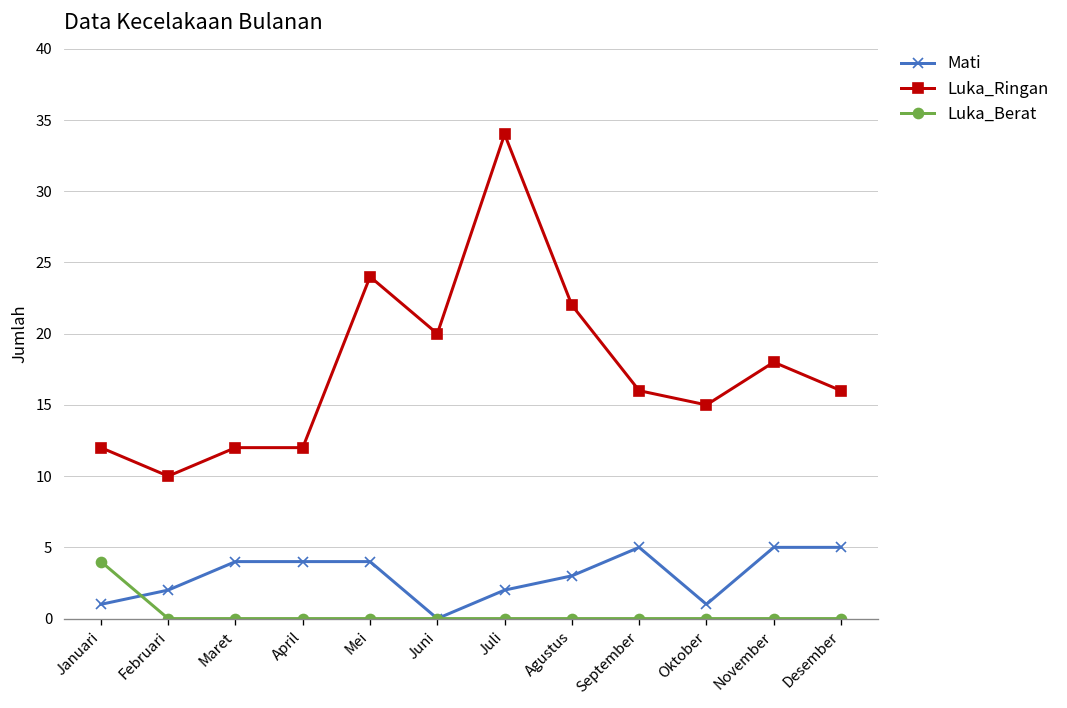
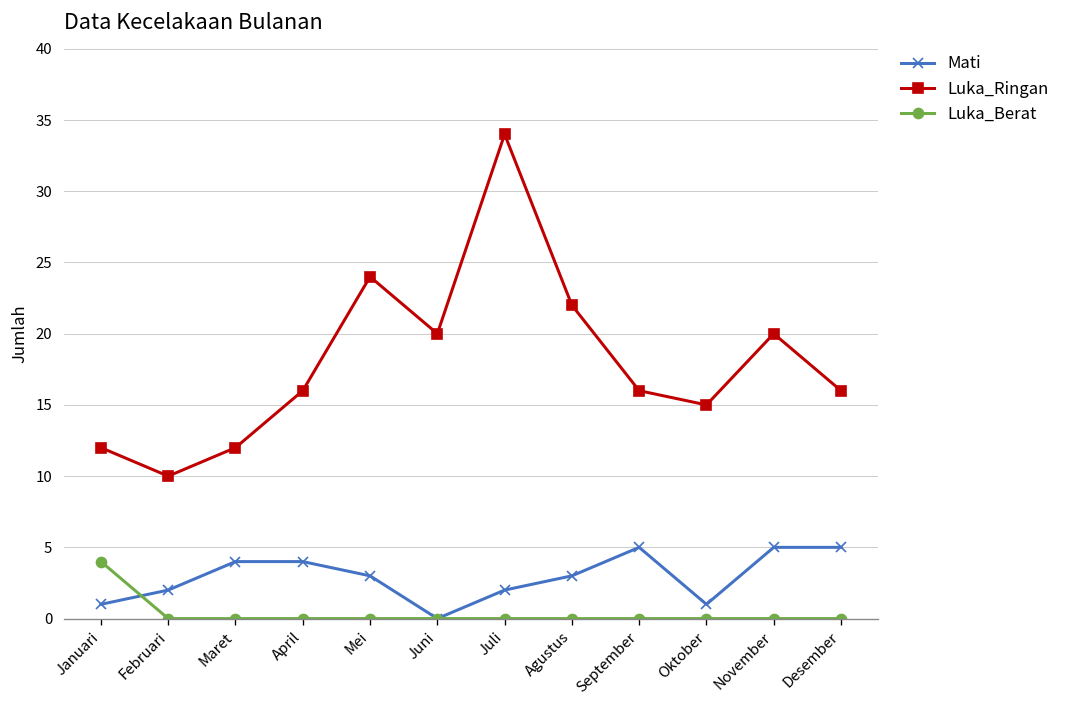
Luka_Ringan, April: 12 -> 16
Mati, Mei: 4 -> 3
Luka_Ringan, November: 18 -> 20
